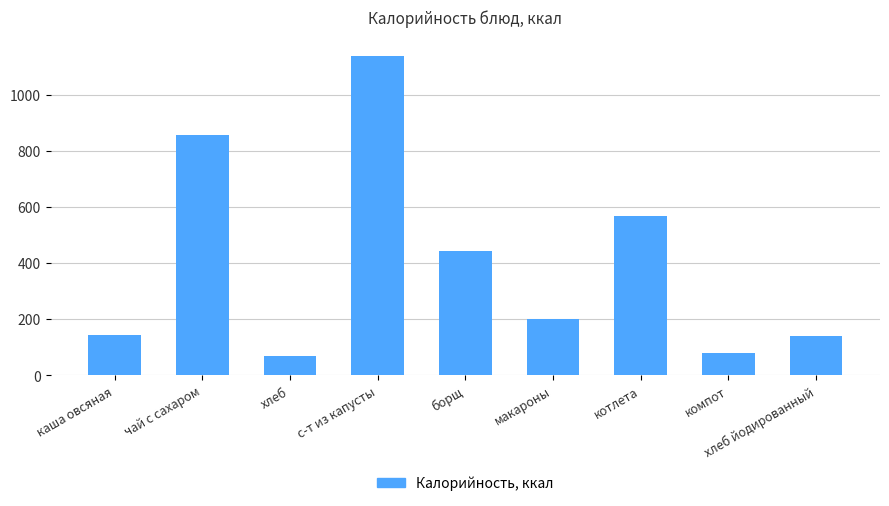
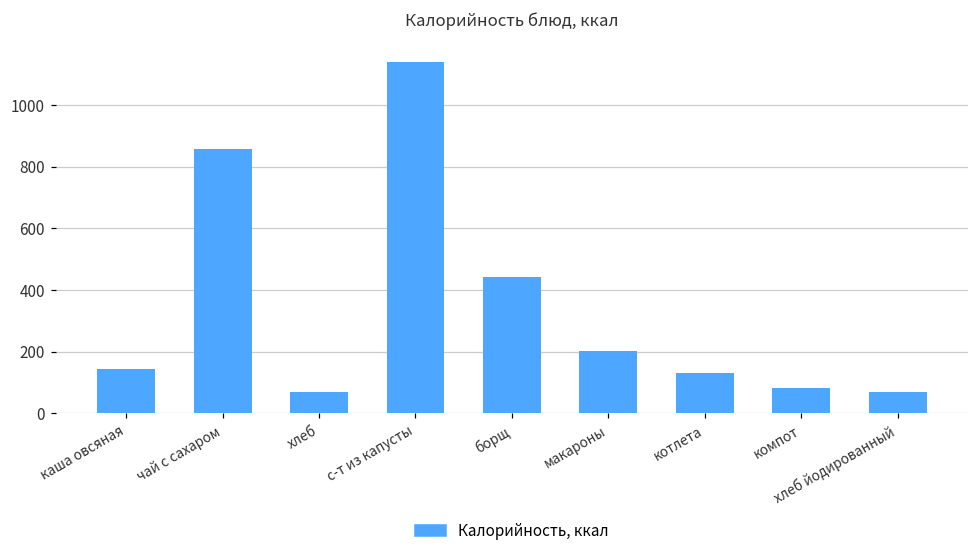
котлета: 570 -> 130
хлеб йодированный: 140 -> 70
